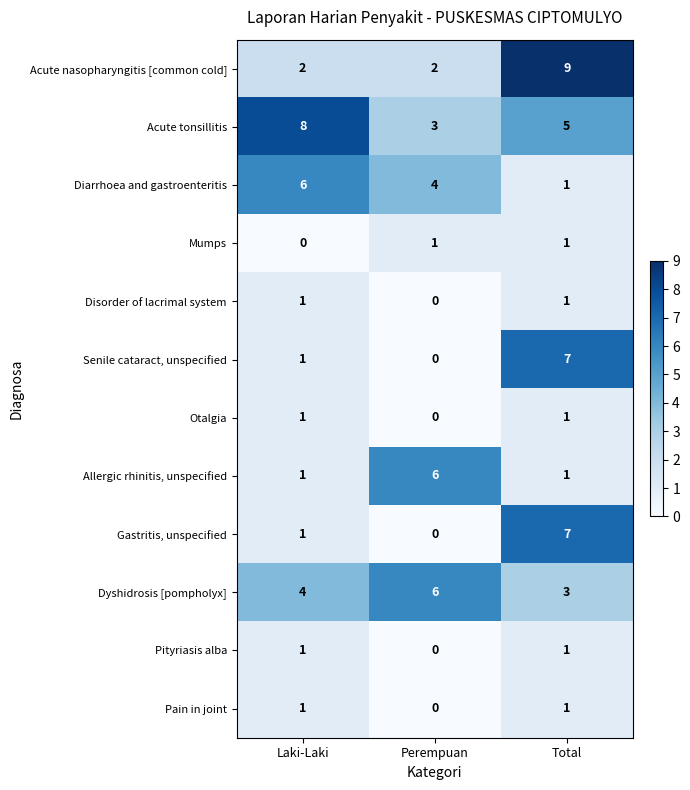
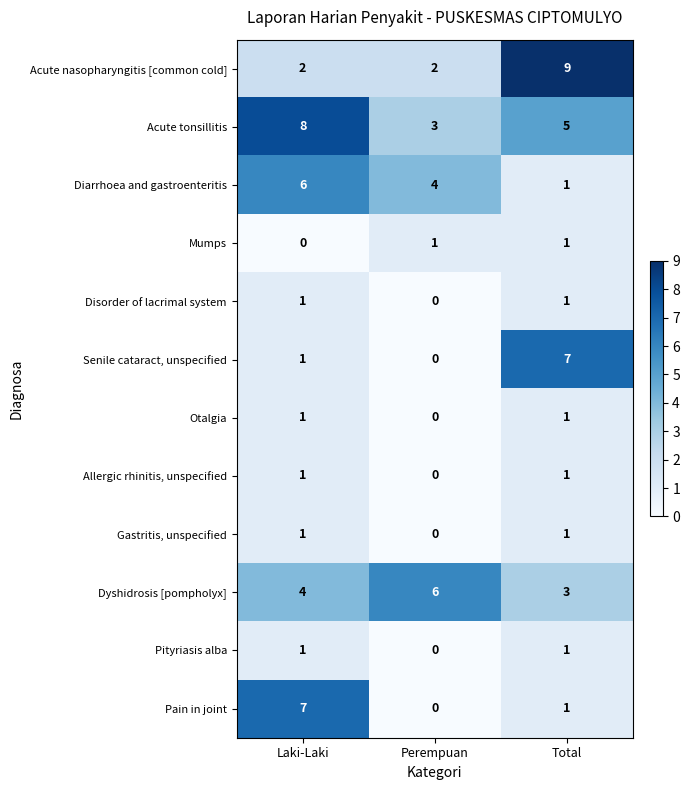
Allergic rhinitis, unspecified, Perempuan: 6 -> 0
Gastritis, unspecified, Total: 7 -> 1
Pain in joint, Laki-Laki: 1 -> 7
